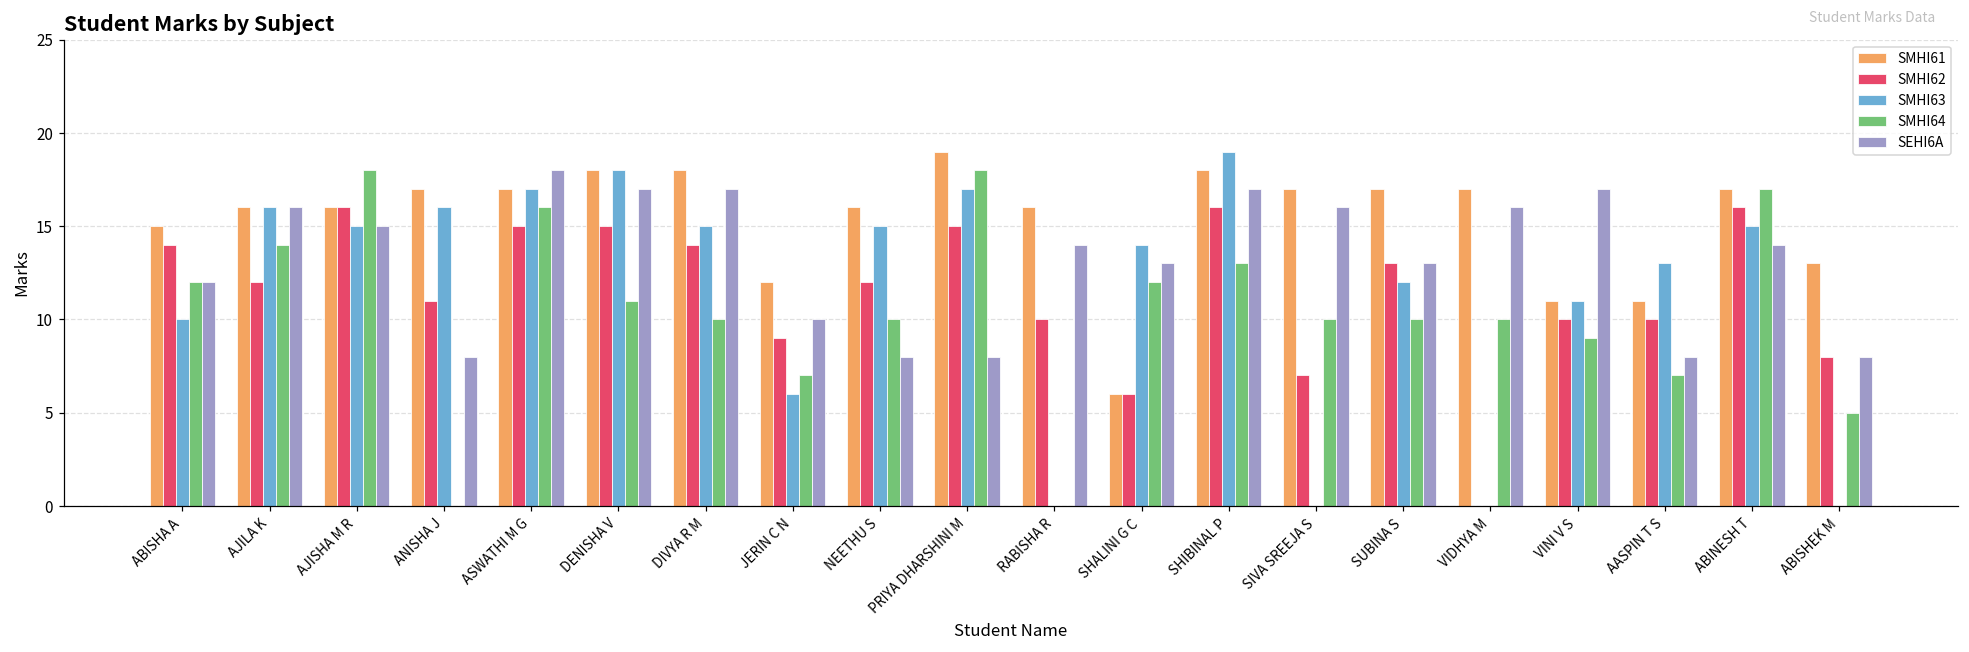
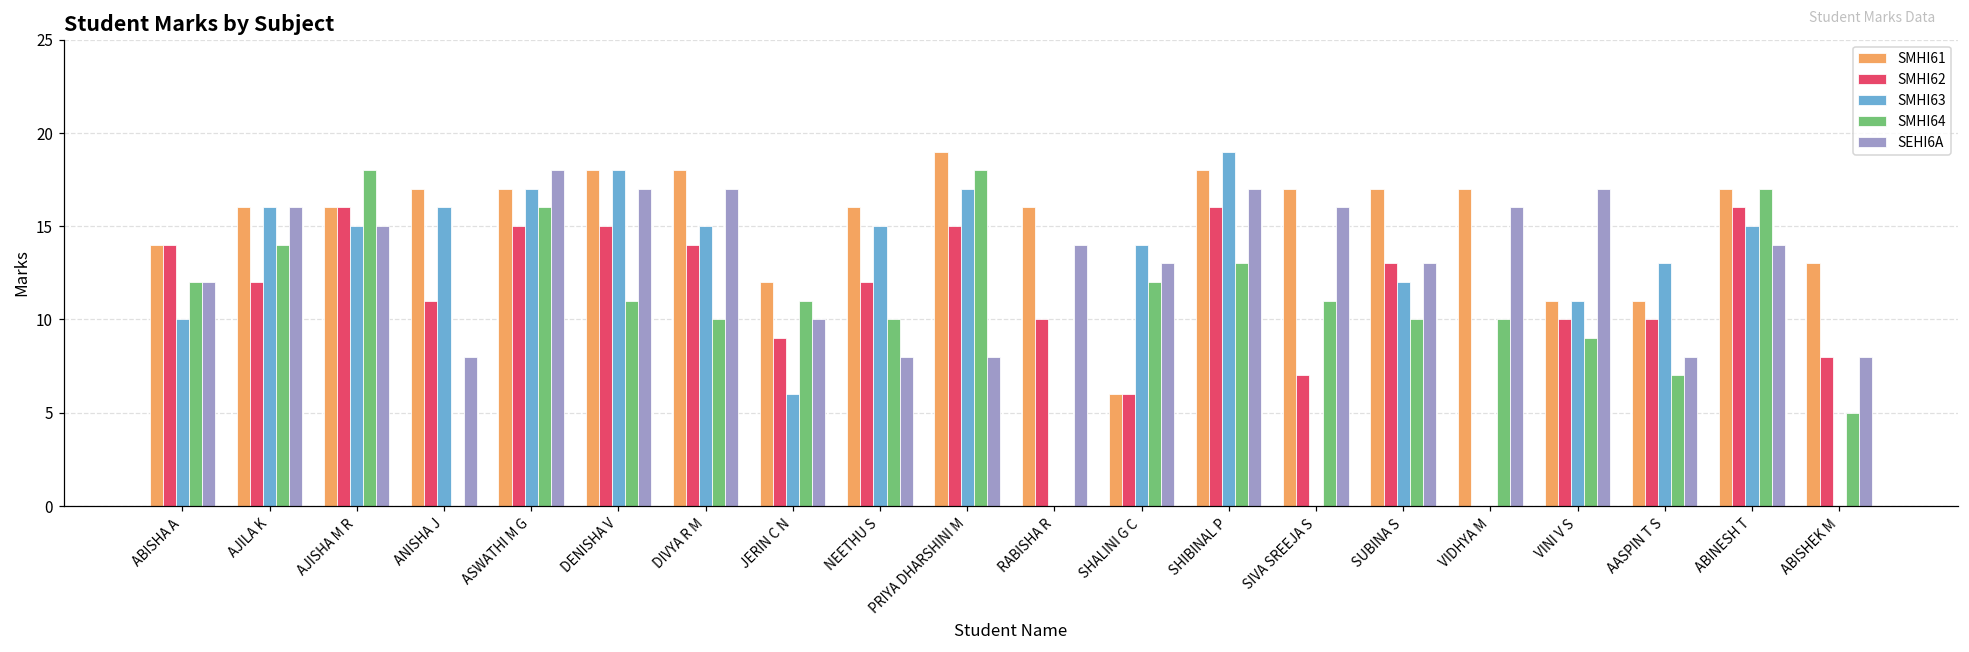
SMHI61, ABISHA A: 15 -> 14
SMHI64, JERIN C N: 7 -> 11
SMHI64, SIVA SREEJA S: 10 -> 11
